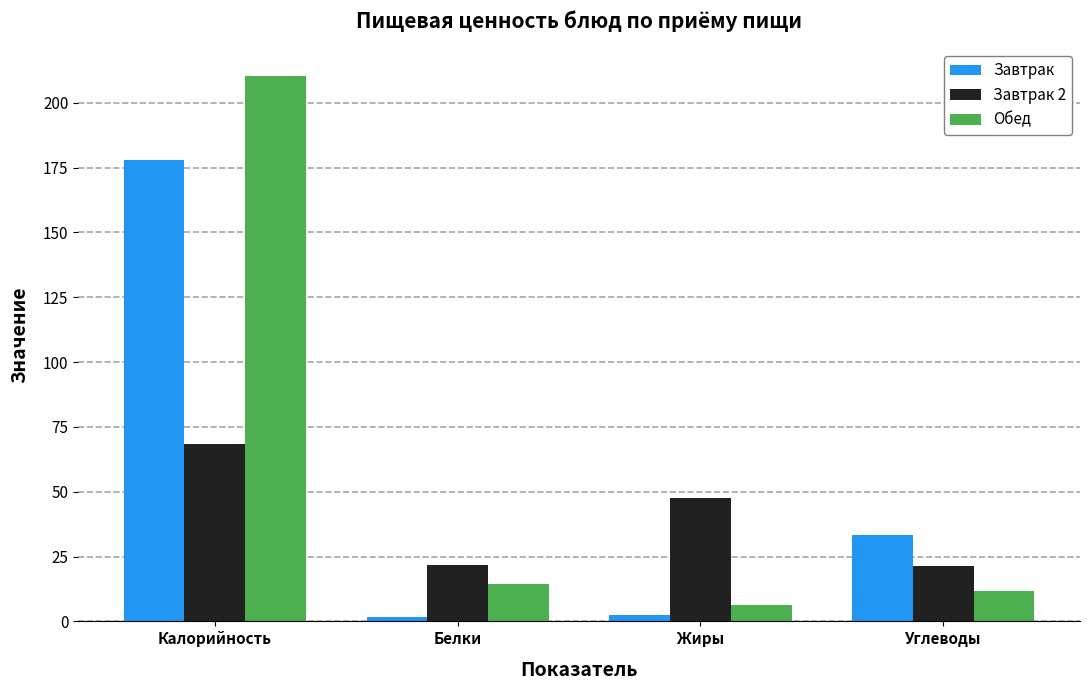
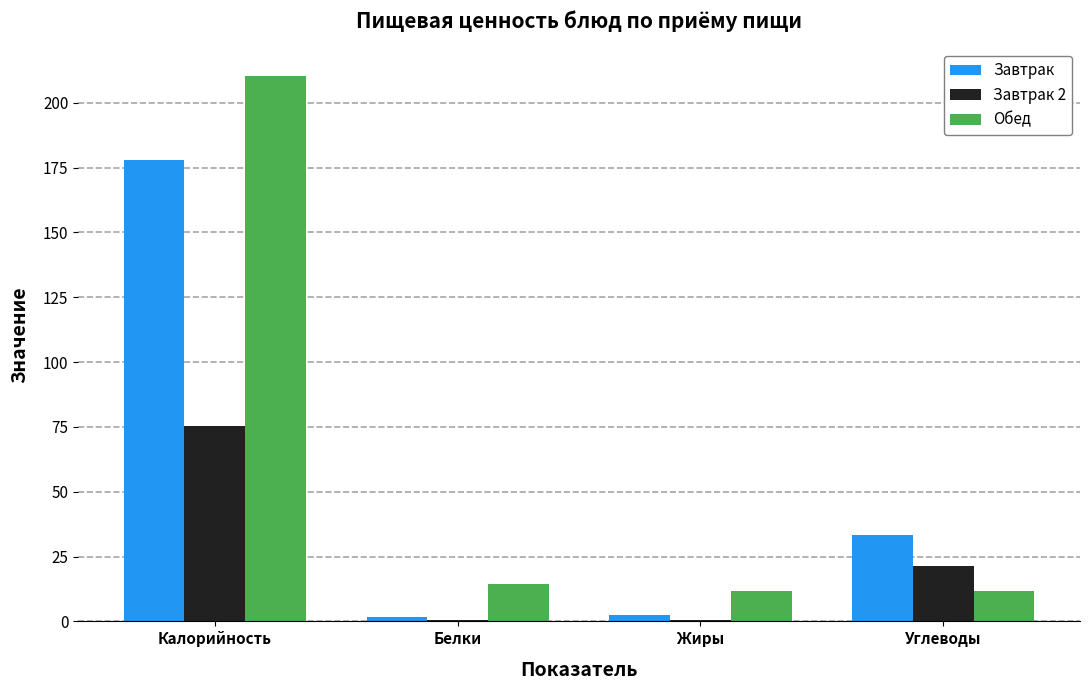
Завтрак 2, Калорийность: 68 -> 75
Завтрак 2, Белки: 22 -> 1
Завтрак 2, Жиры: 48 -> 0
Обед, Жиры: 6 -> 12
